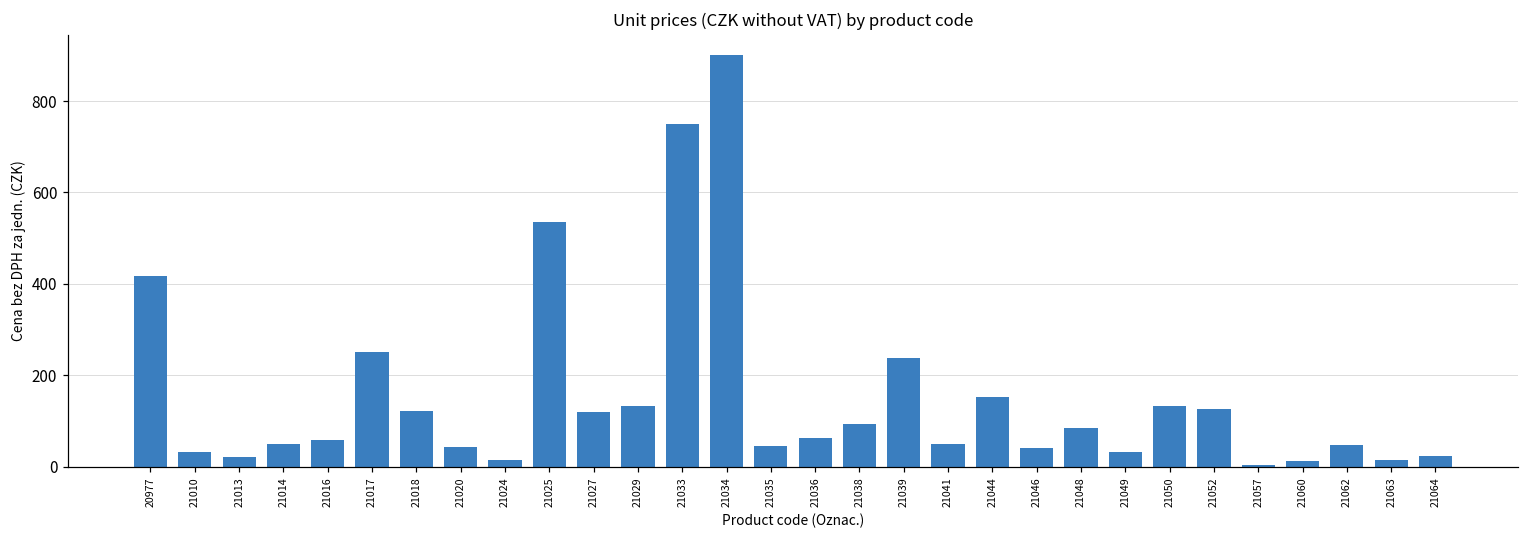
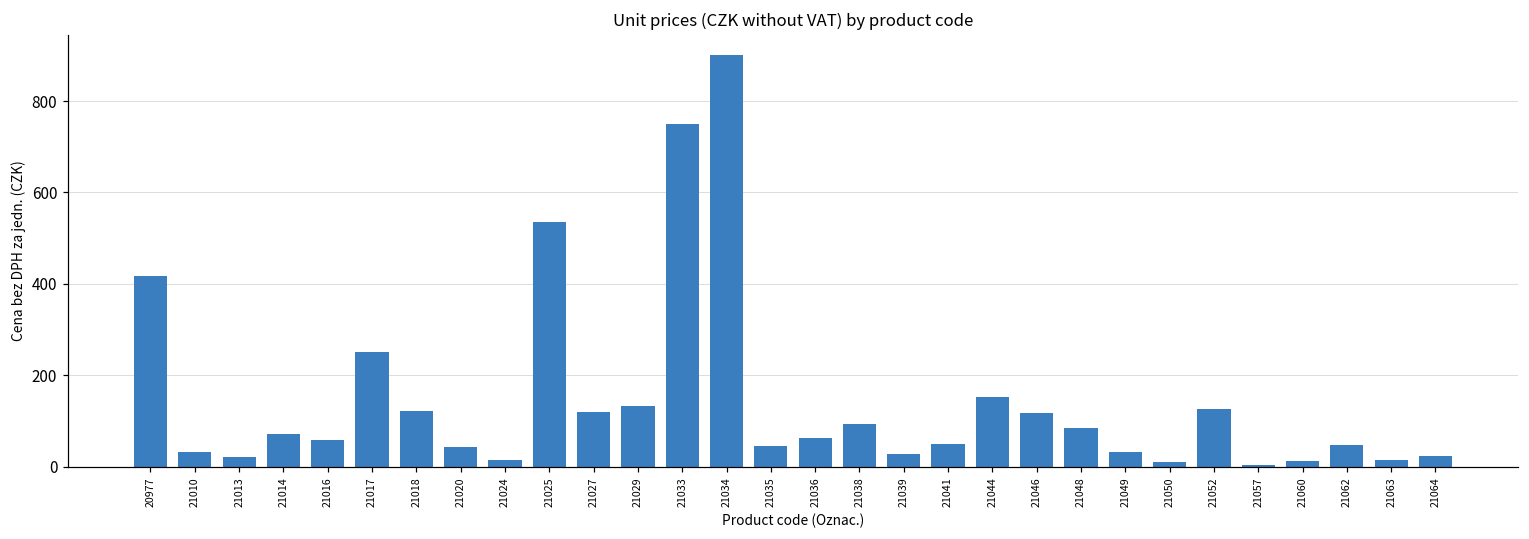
21014: 50 -> 70
21039: 240 -> 30
21046: 40 -> 120
21050: 130 -> 10
